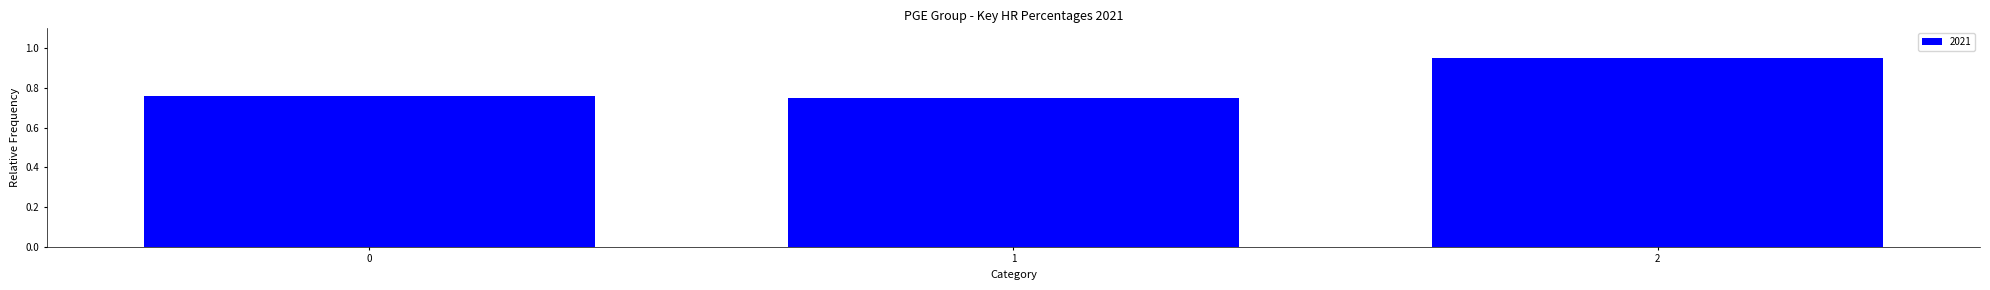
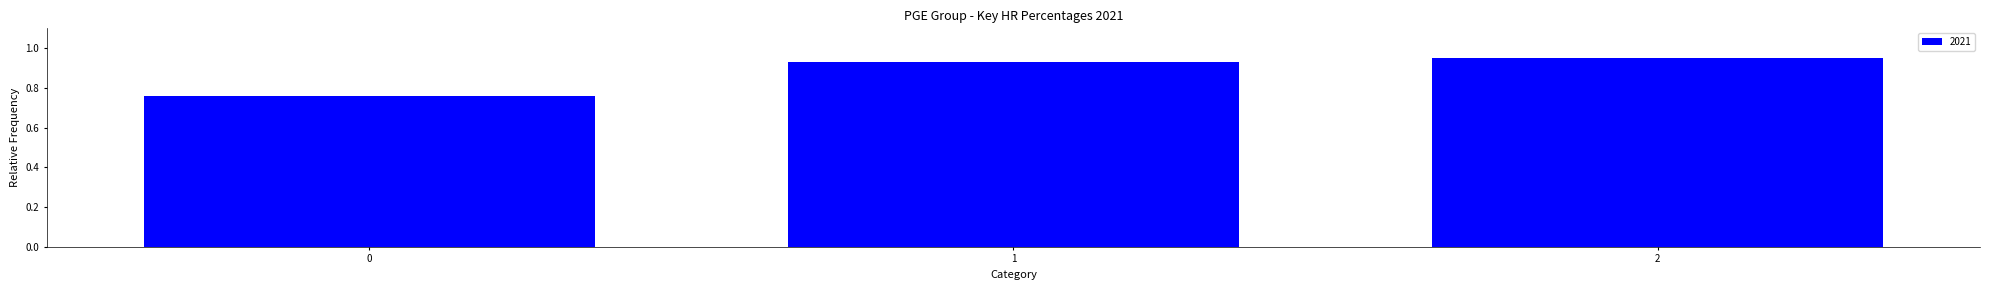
1: 0.75 -> 0.93
